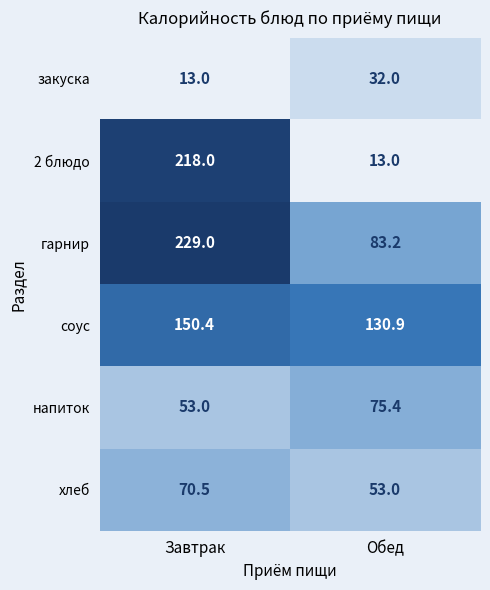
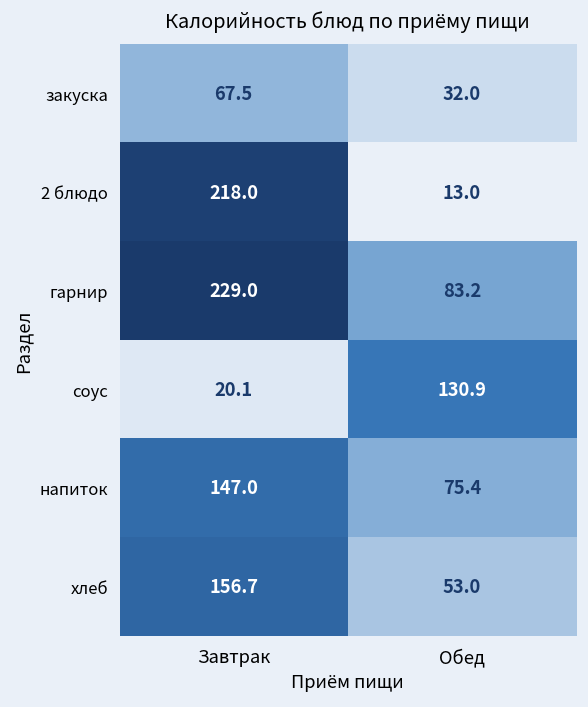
закуска, Завтрак: 13.0 -> 67.5
соус, Завтрак: 150.4 -> 20.1
напиток, Завтрак: 53.0 -> 147.0
хлеб, Завтрак: 70.5 -> 156.7
